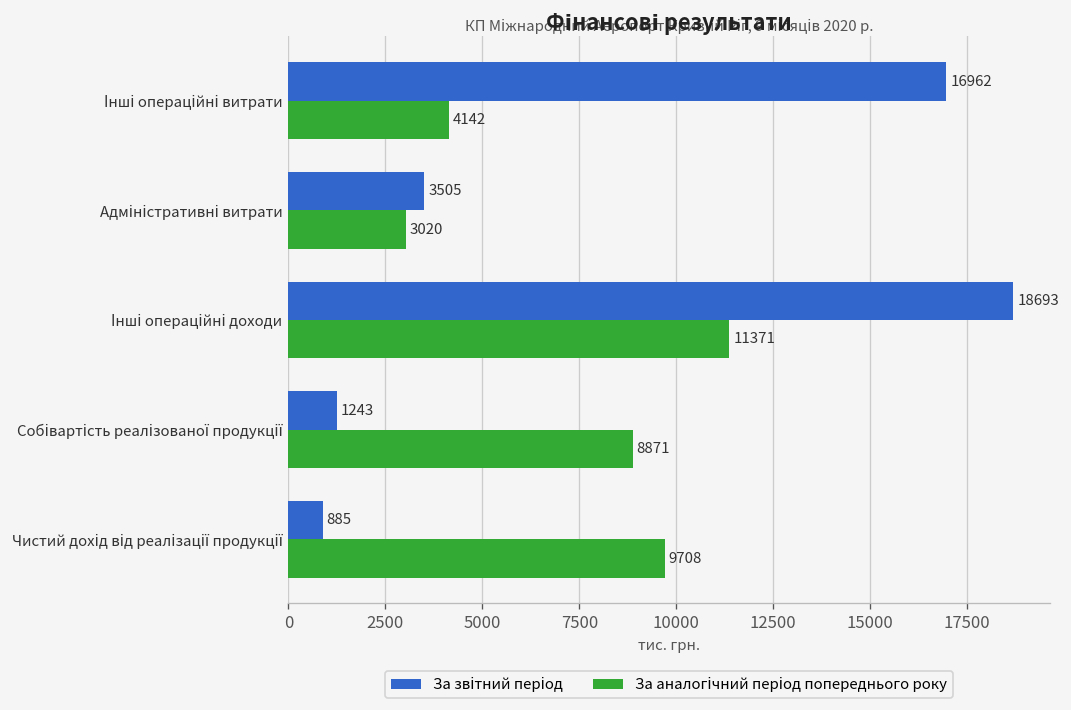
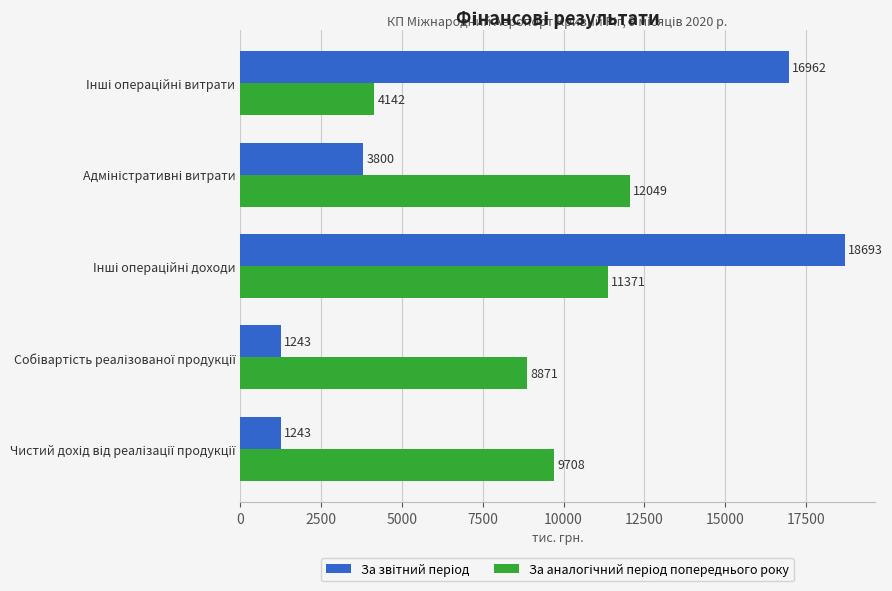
За звітний період, Адміністративні витрати: 3505 -> 3800
За аналогічний період попереднього року, Адміністративні витрати: 3020 -> 12049
За звітний період, Чистий дохід від реалізації продукції: 885 -> 1243
